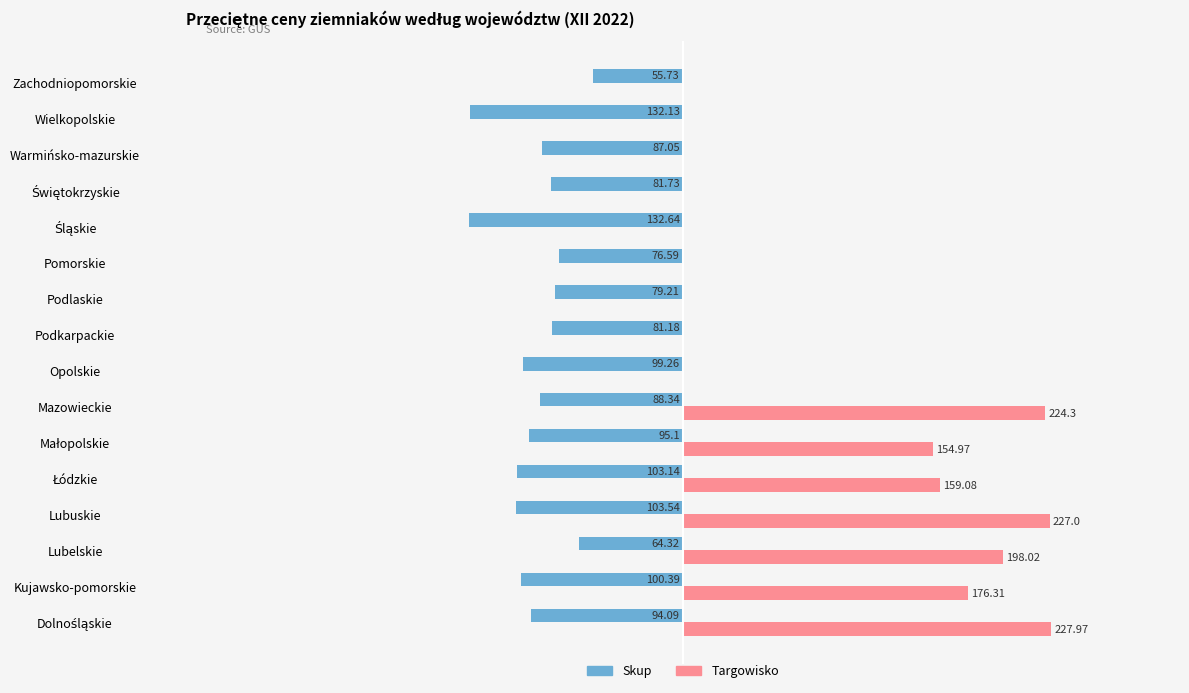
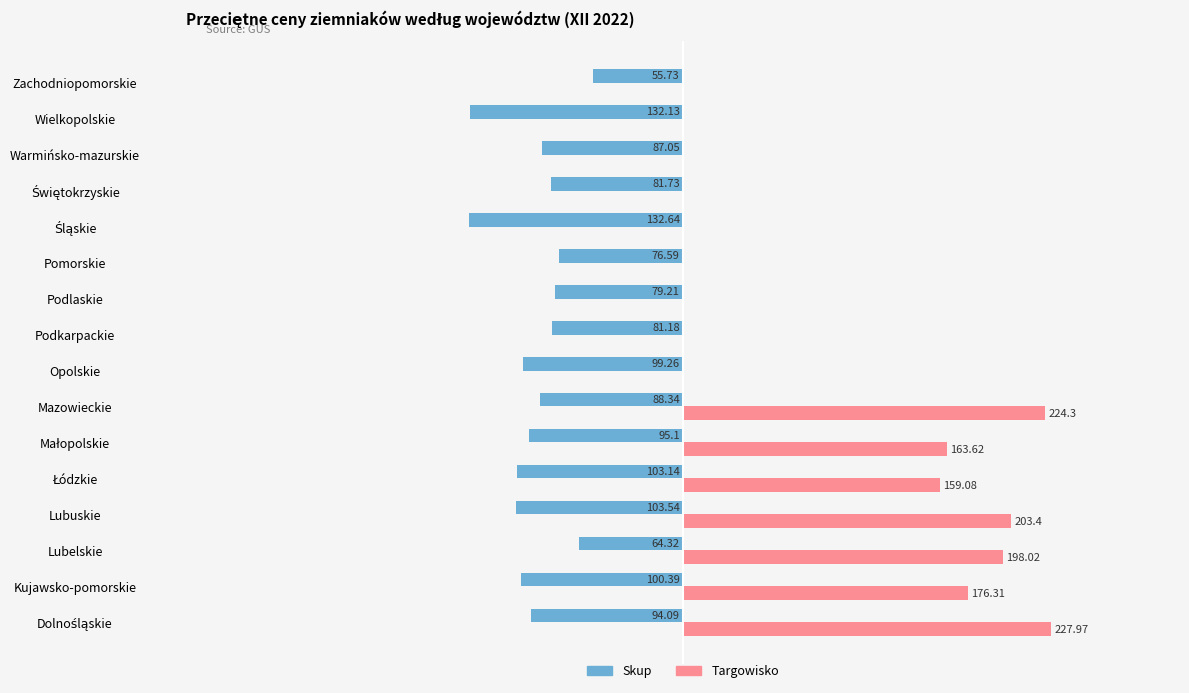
Targowisko, Małopolskie: 154.97 -> 163.62
Targowisko, Lubuskie: 227.0 -> 203.4
